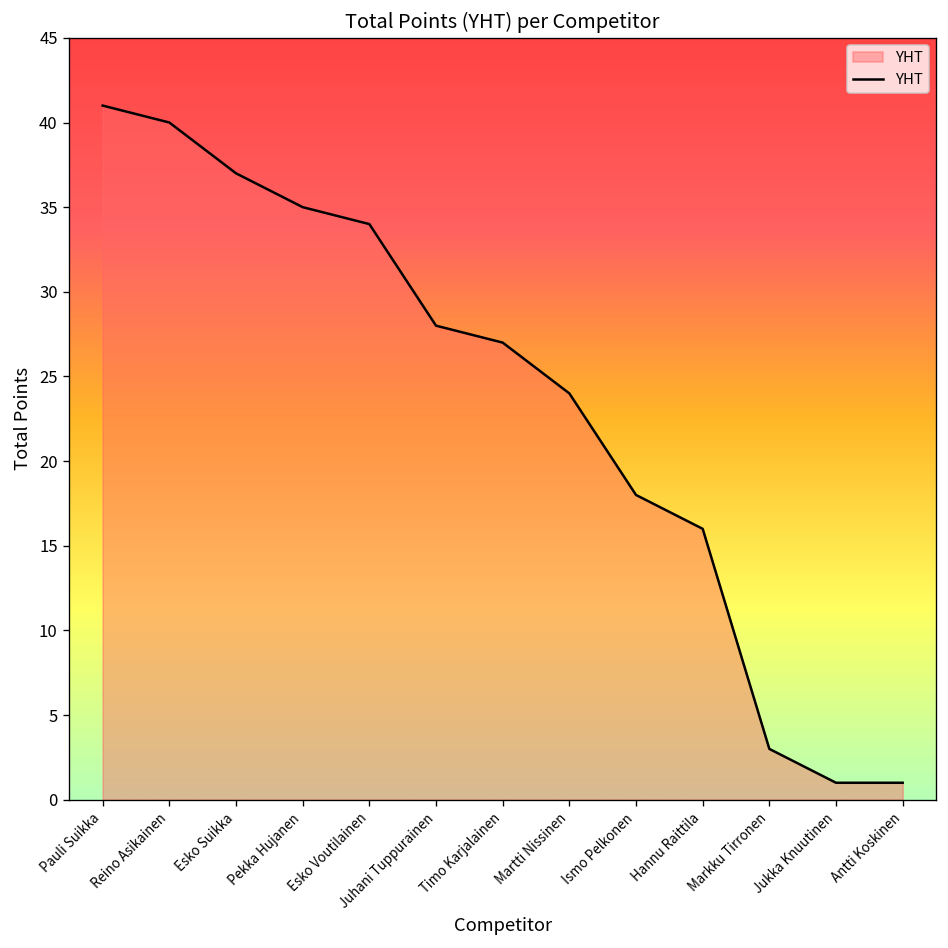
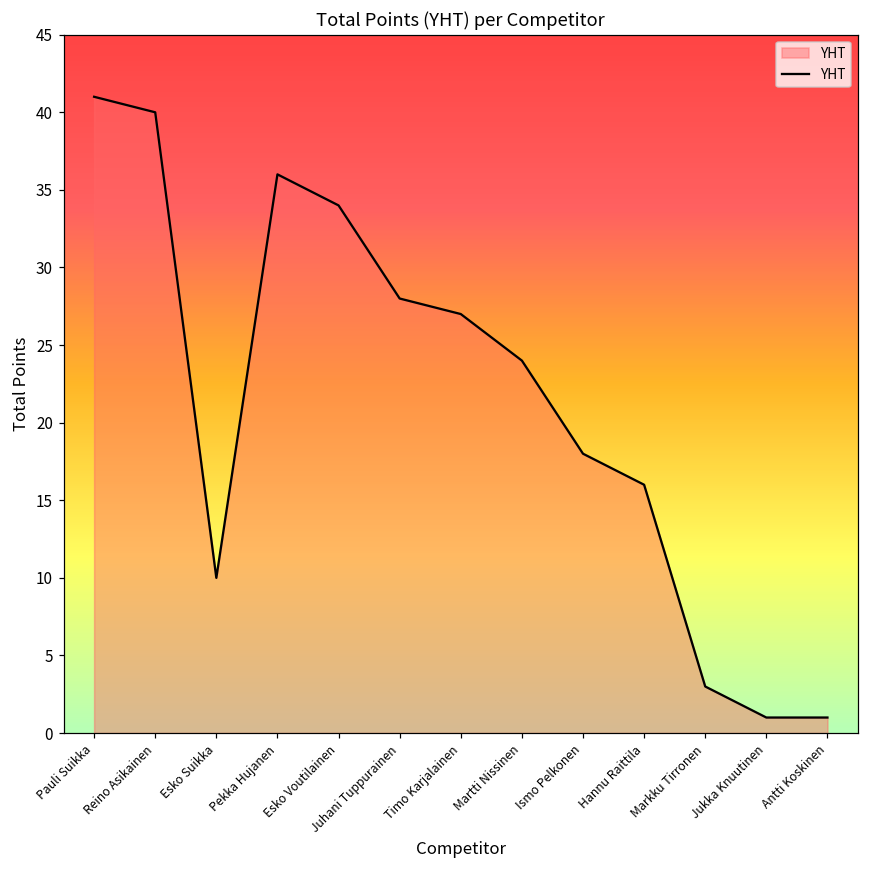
Esko Suikka: 37 -> 10
Pekka Hujanen: 35 -> 36
